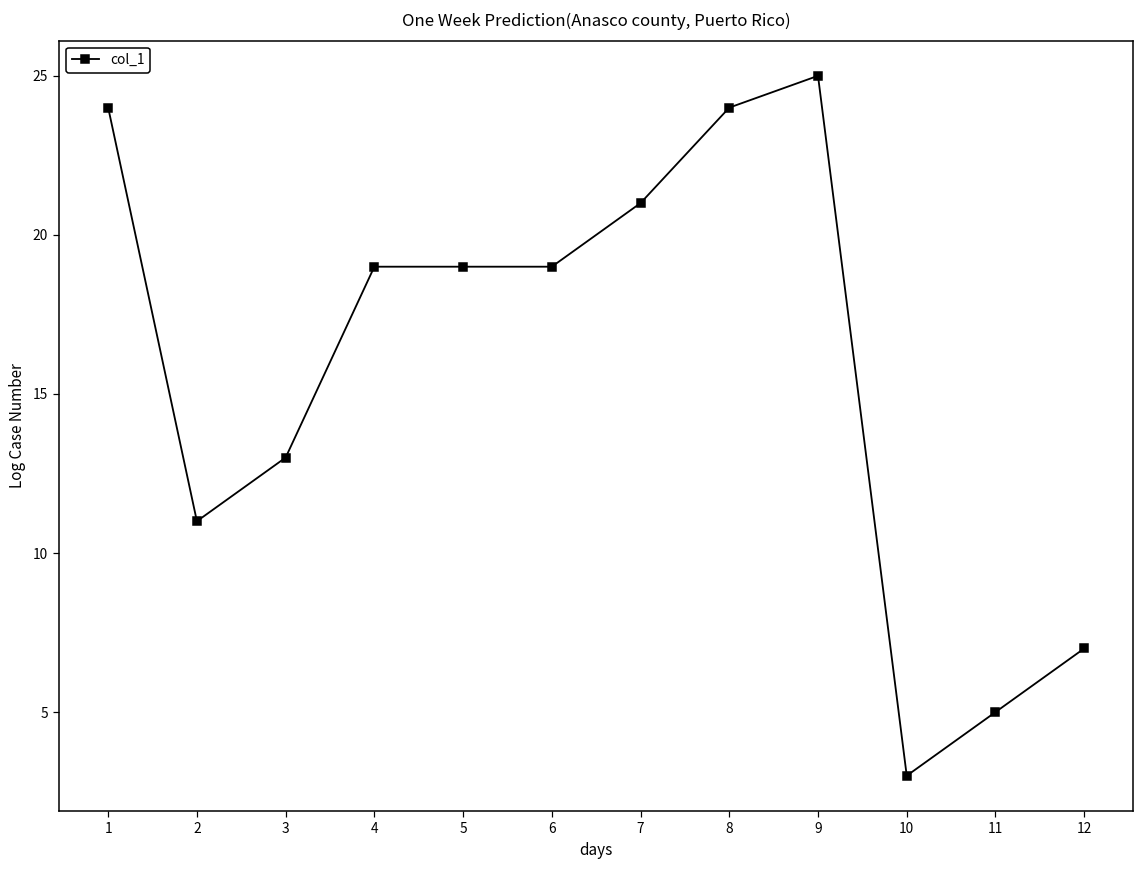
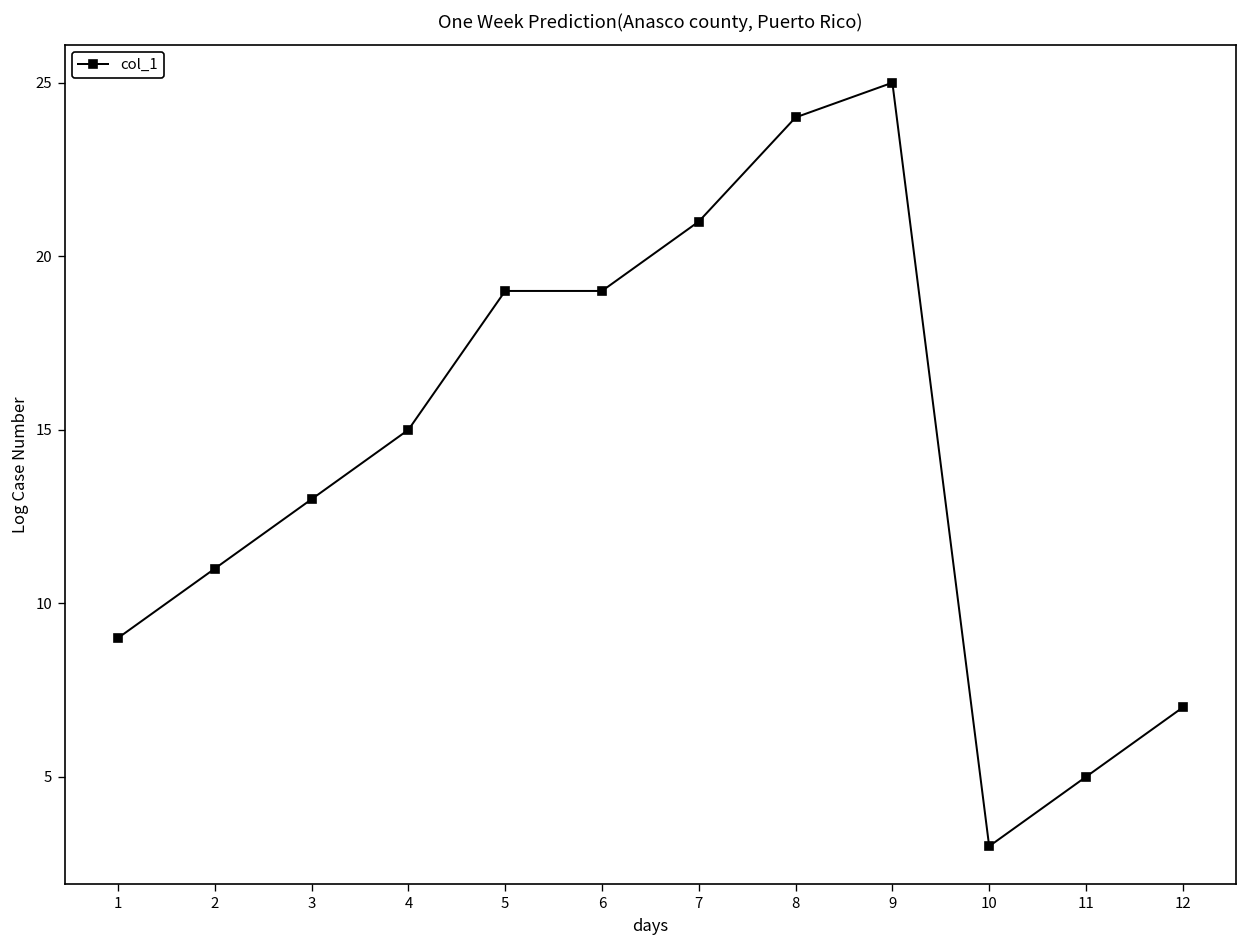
1: 24 -> 9
4: 19 -> 15
